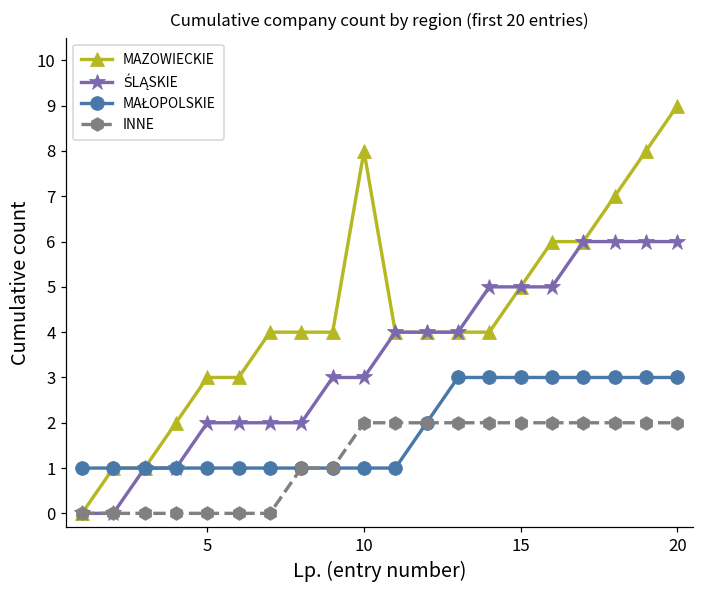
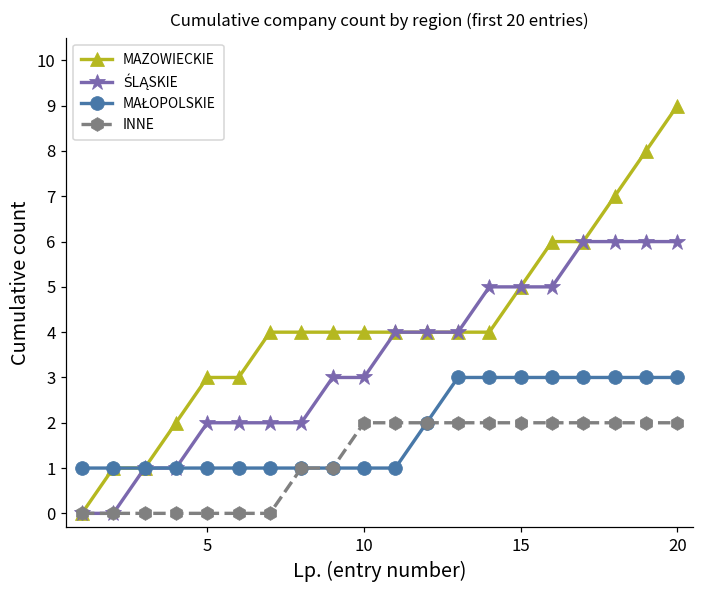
MAZOWIECKIE, 10: 8 -> 4
